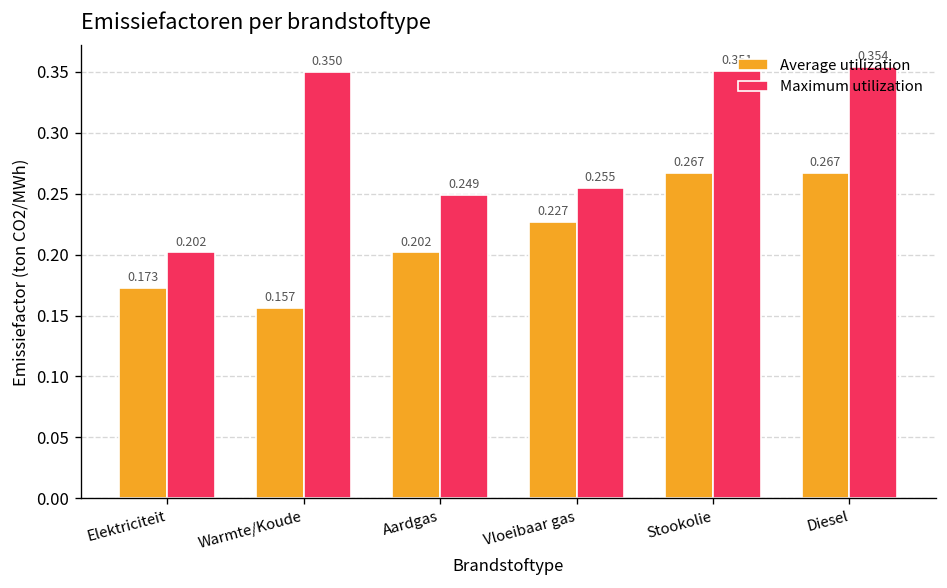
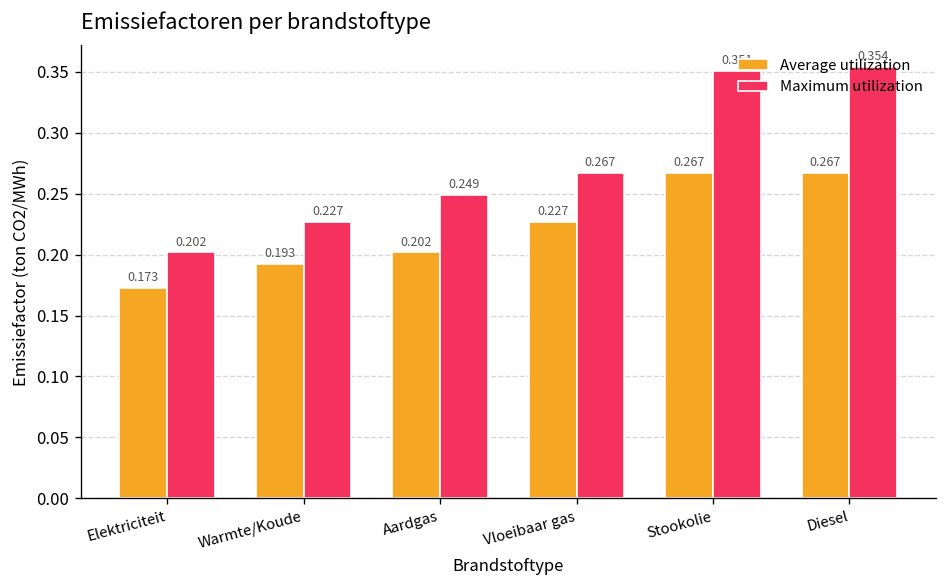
Average utilization, Warmte/Koude: 0.157 -> 0.193
Maximum utilization, Warmte/Koude: 0.350 -> 0.227
Maximum utilization, Vloeibaar gas: 0.255 -> 0.267
